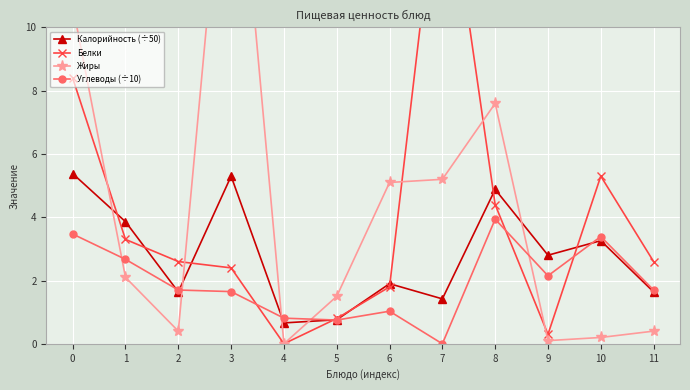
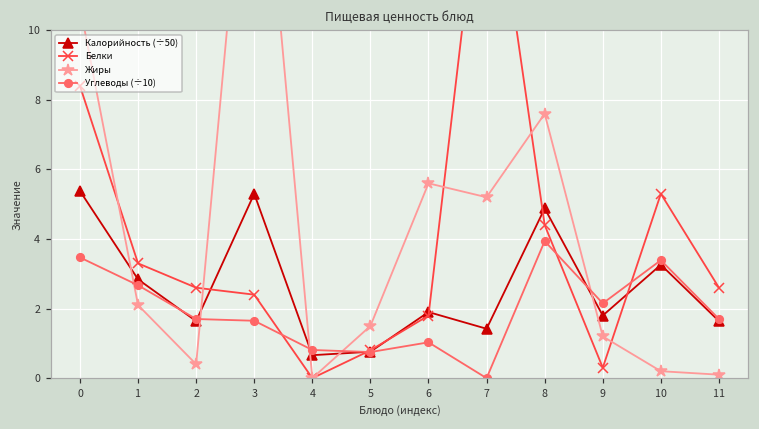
Калорийность (÷50), 1: 3.9 -> 2.8
Жиры, 6: 5.1 -> 5.6
Калорийность (÷50), 9: 2.8 -> 1.8
Жиры, 9: 0.1 -> 1.2
Жиры, 11: 0.4 -> 0.1
